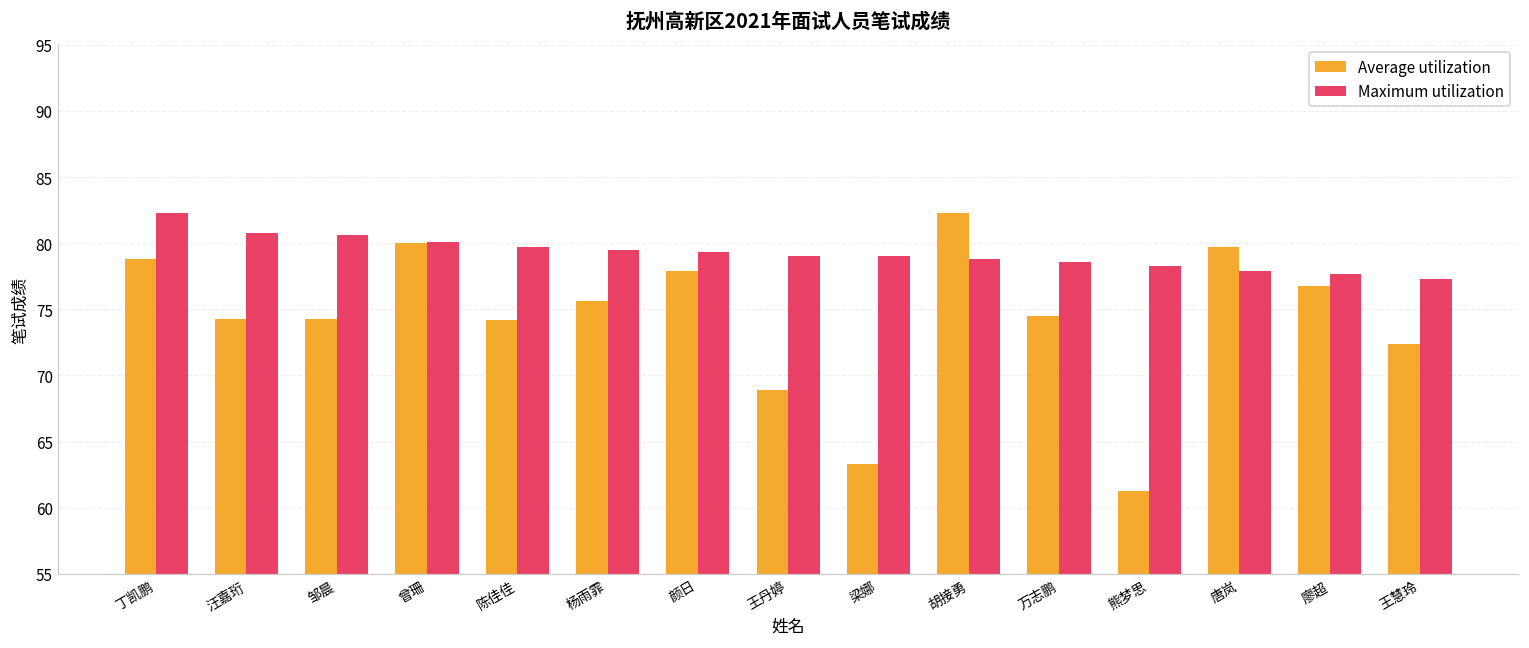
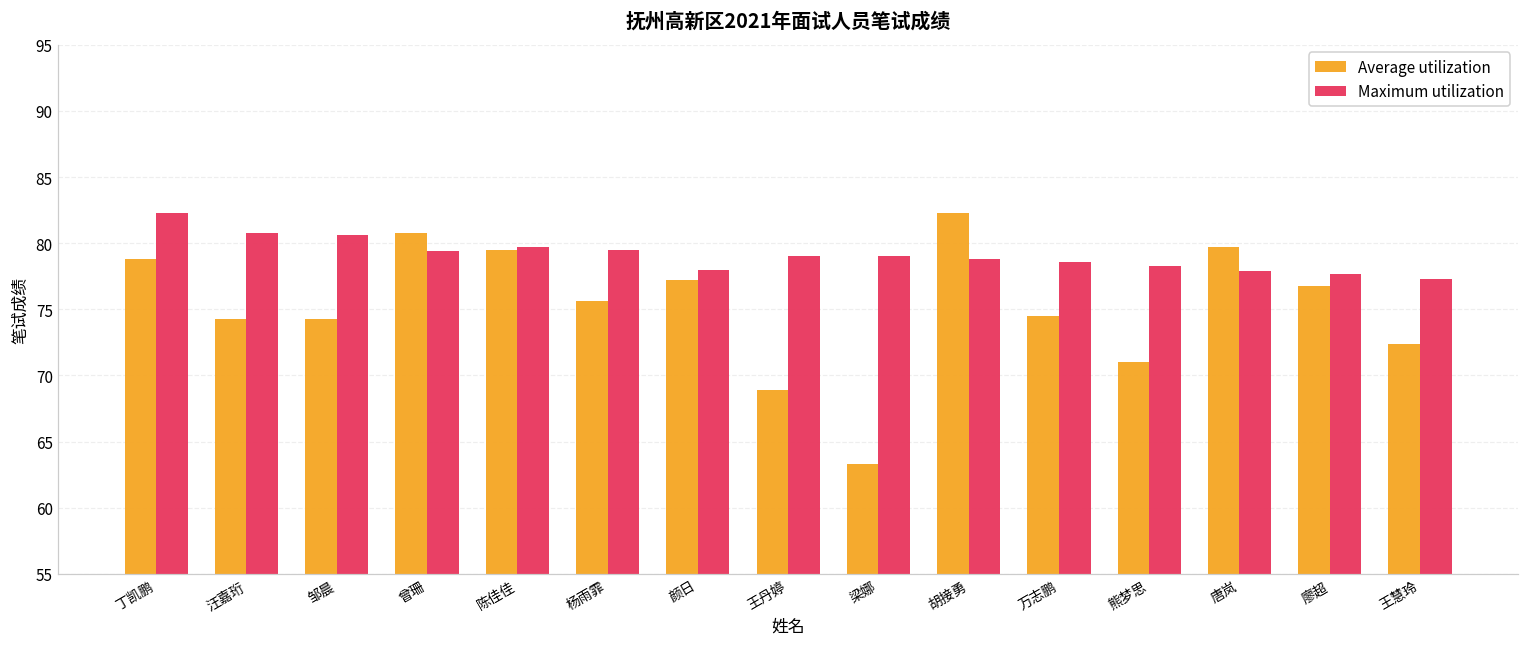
Average utilization, 曾珊: 80.0 -> 80.8
Maximum utilization, 曾珊: 80.1 -> 79.4
Average utilization, 陈佳佳: 74.2 -> 79.5
Average utilization, 颜日: 77.9 -> 77.2
Maximum utilization, 颜日: 79.3 -> 78.0
Average utilization, 熊梦思: 61.3 -> 71.0
